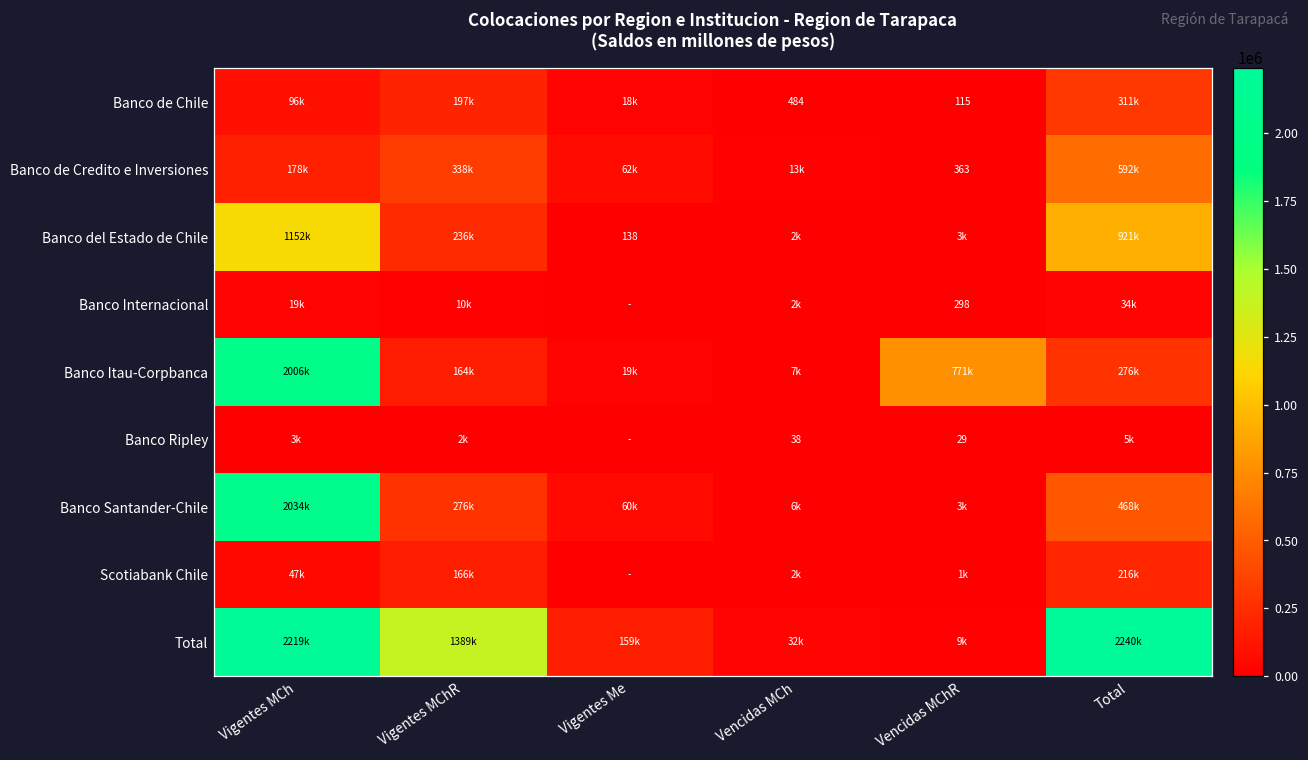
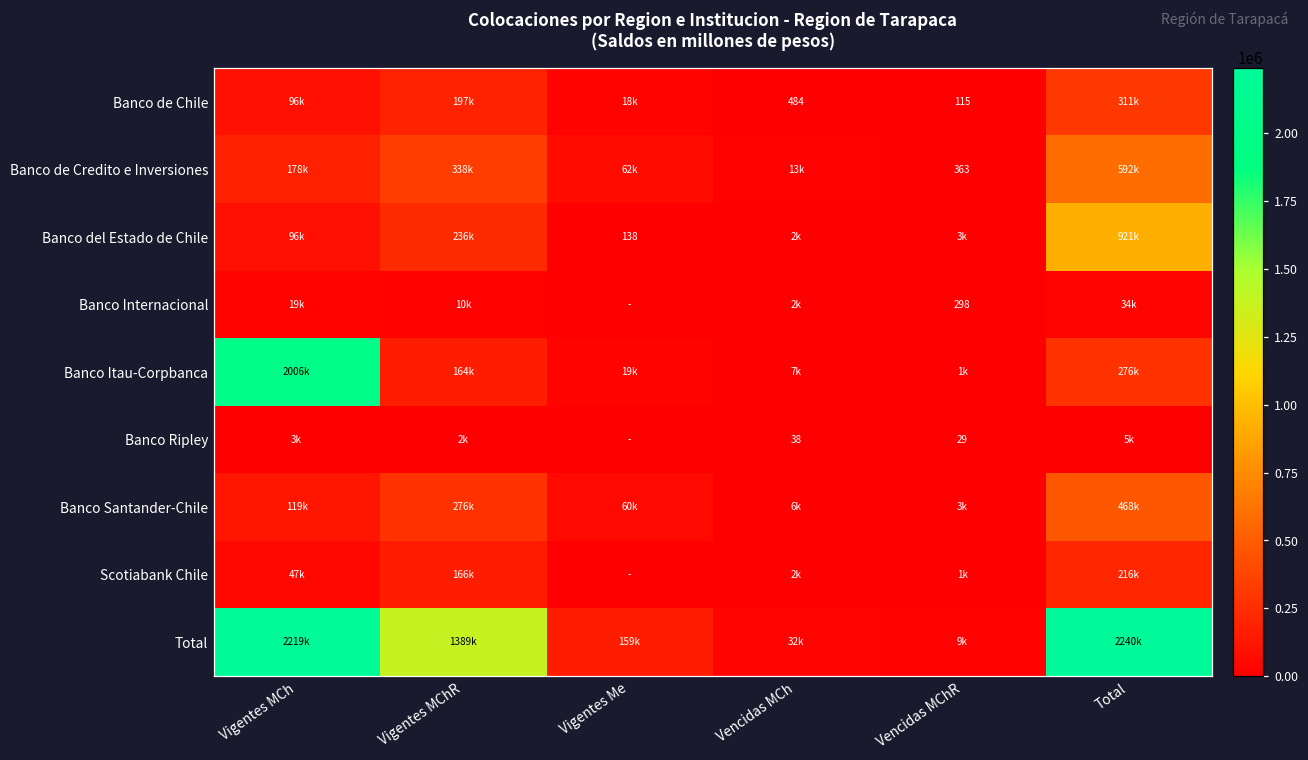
Banco del Estado de Chile, Vigentes MCh: 1152k -> 96k
Banco Itau-Corpbanca, Vencidas MChR: 771k -> 1k
Banco Santander-Chile, Vigentes MCh: 2034k -> 119k
